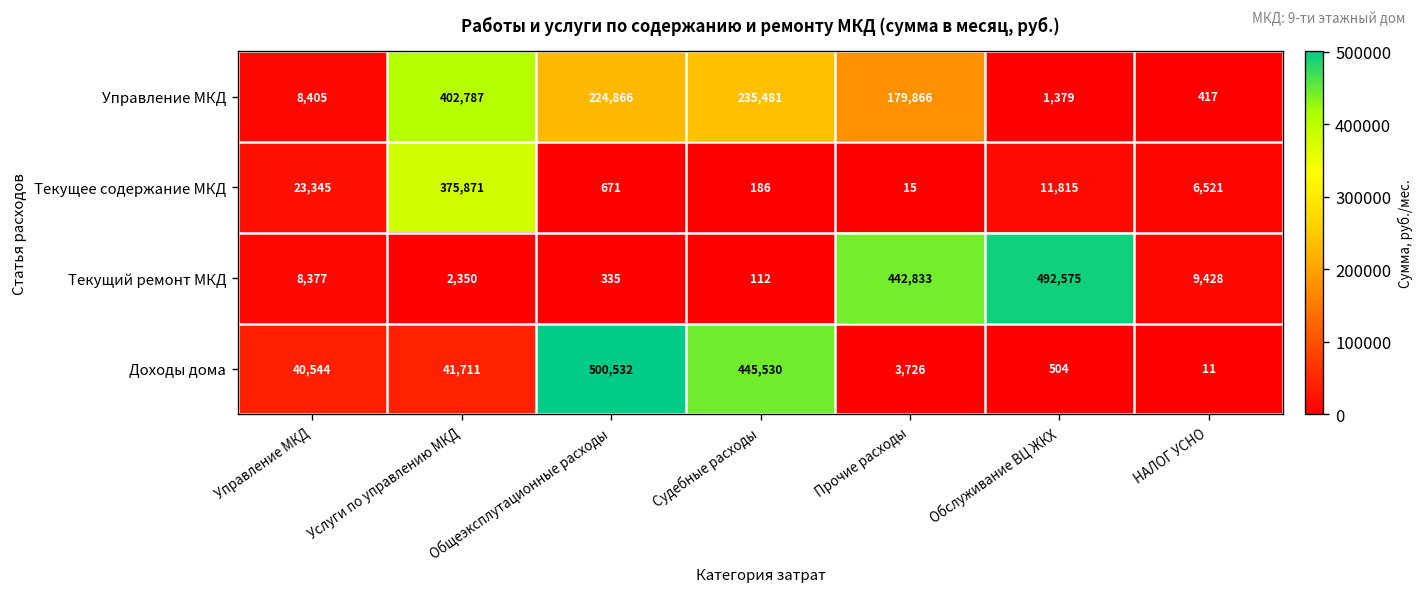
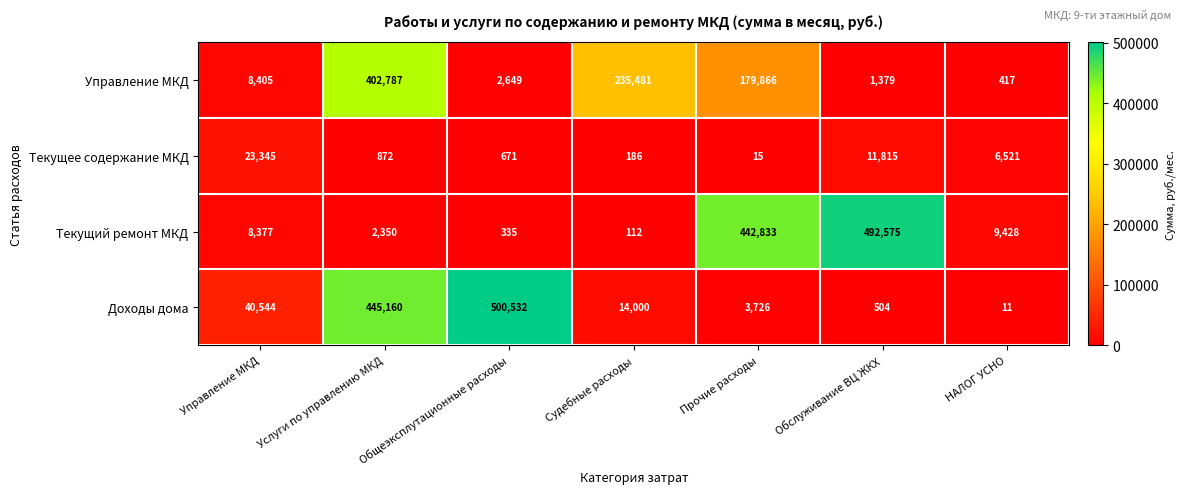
Управление МКД, Общеэксплутационные расходы: 224,866 -> 2,649
Текущее содержание МКД, Услуги по управлению МКД: 375,871 -> 872
Доходы дома, Услуги по управлению МКД: 41,711 -> 445,160
Доходы дома, Судебные расходы: 445,530 -> 14,000
